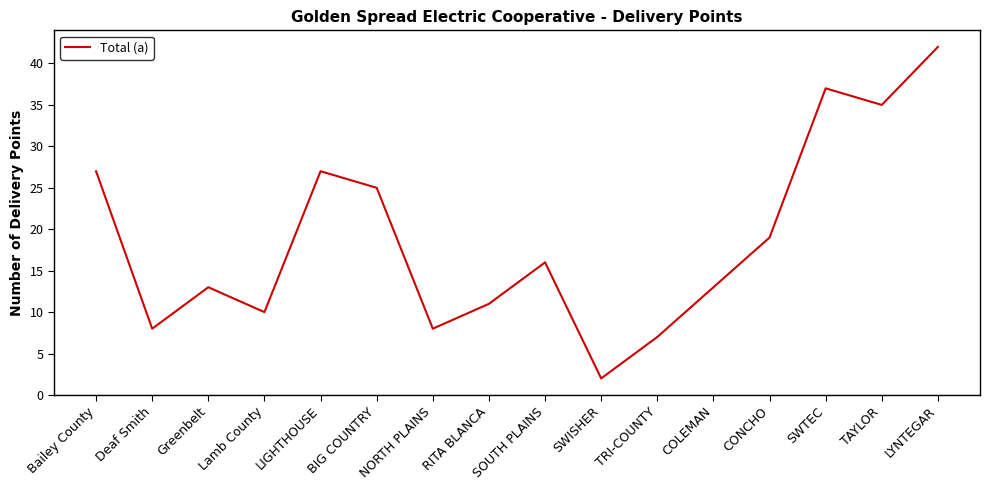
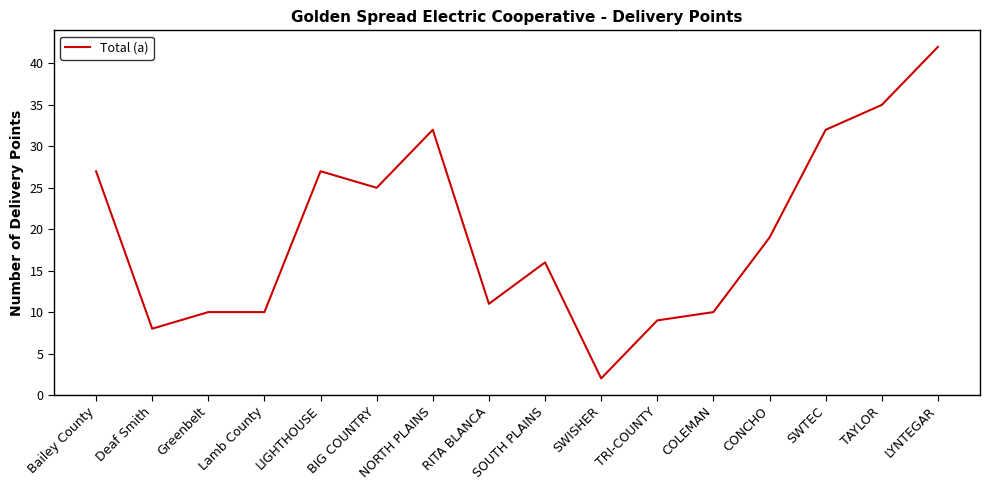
Greenbelt: 13 -> 10
NORTH PLAINS: 8 -> 32
TRI-COUNTY: 7 -> 9
COLEMAN: 13 -> 10
SWTEC: 37 -> 32
